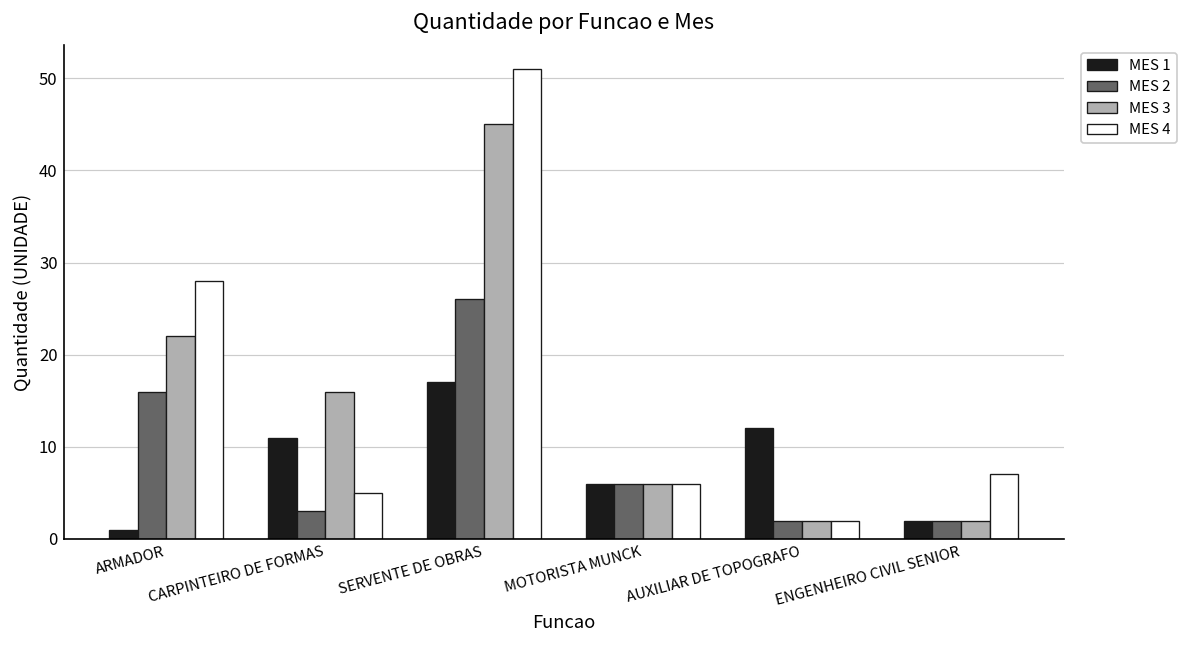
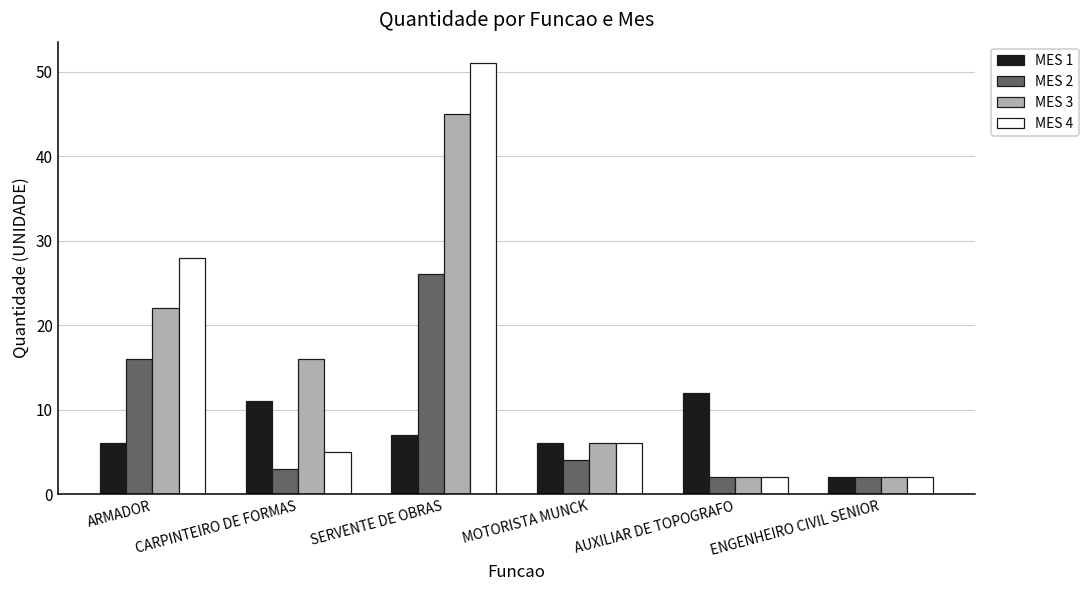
MES 1, ARMADOR: 1 -> 6
MES 1, SERVENTE DE OBRAS: 17 -> 7
MES 2, MOTORISTA MUNCK: 6 -> 4
MES 4, ENGENHEIRO CIVIL SENIOR: 7 -> 2
